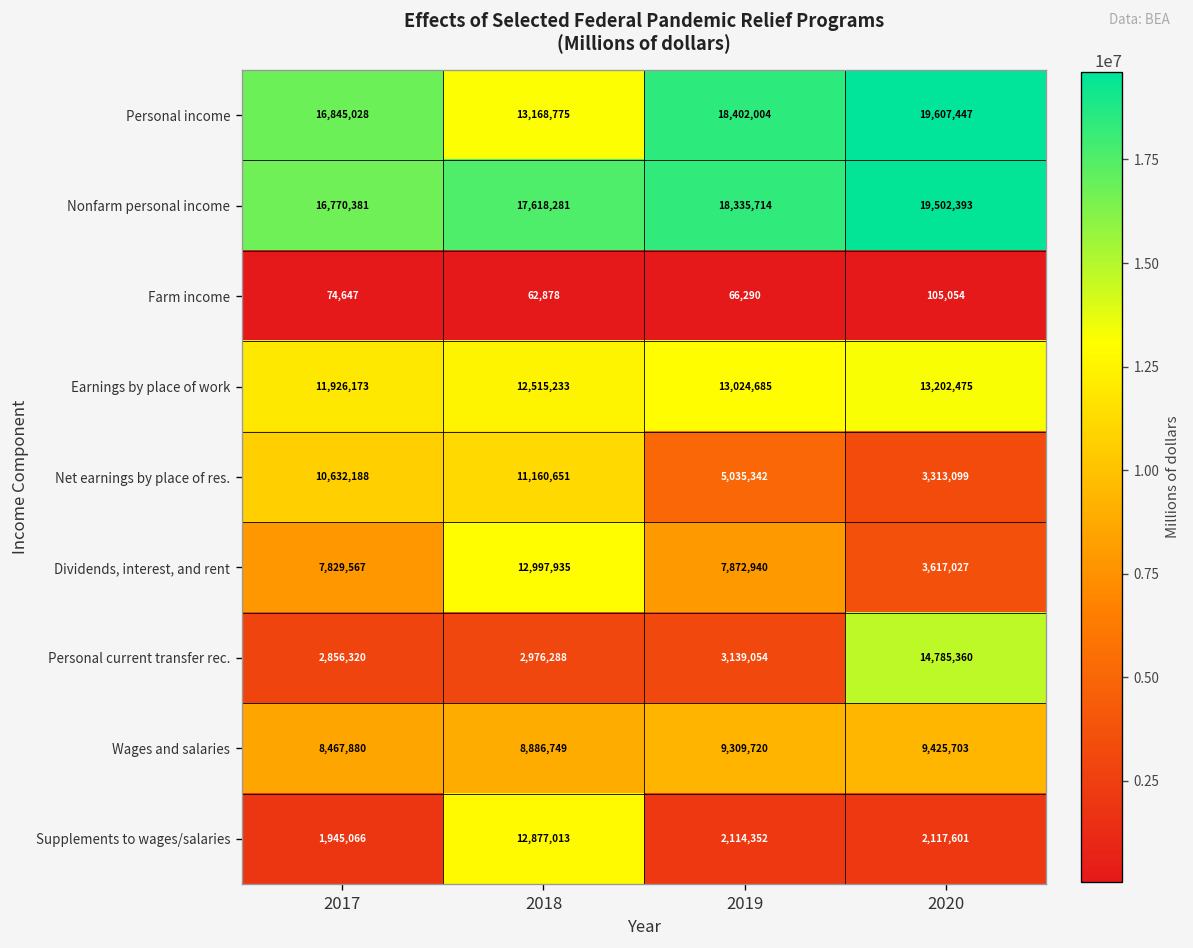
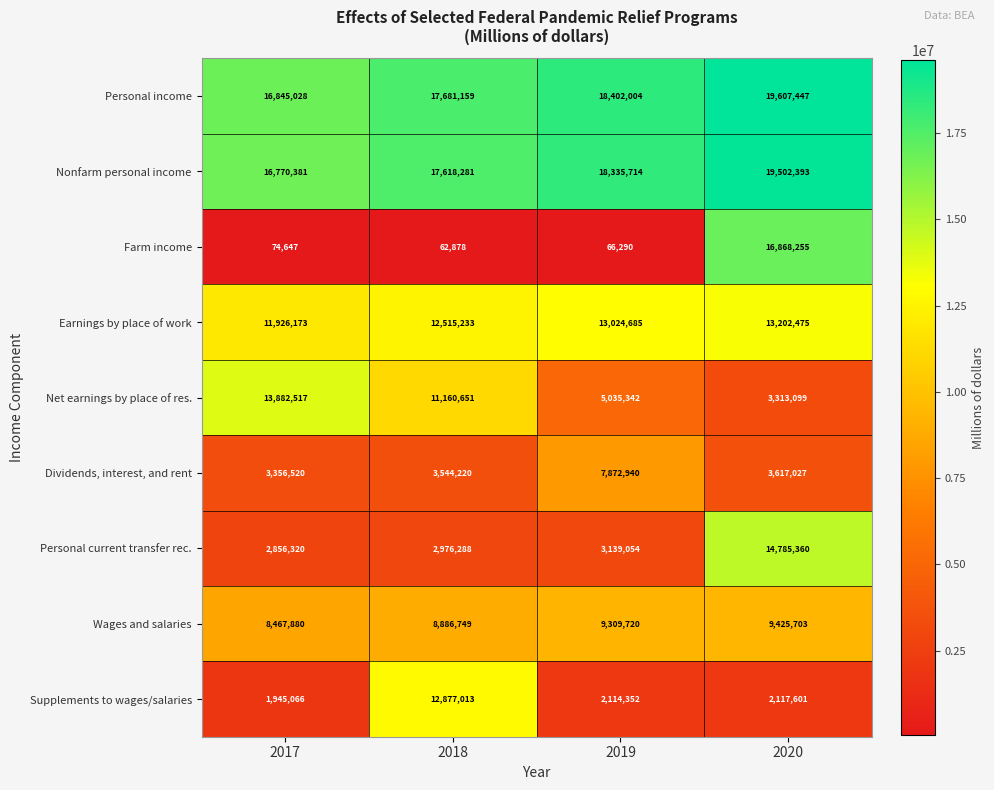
Personal income, 2018: 13,168,775 -> 17,681,159
Farm income, 2020: 105,054 -> 16,868,255
Net earnings by place of res., 2017: 10,632,188 -> 13,882,517
Dividends, interest, and rent, 2017: 7,829,567 -> 3,356,520
Dividends, interest, and rent, 2018: 12,997,935 -> 3,544,220
